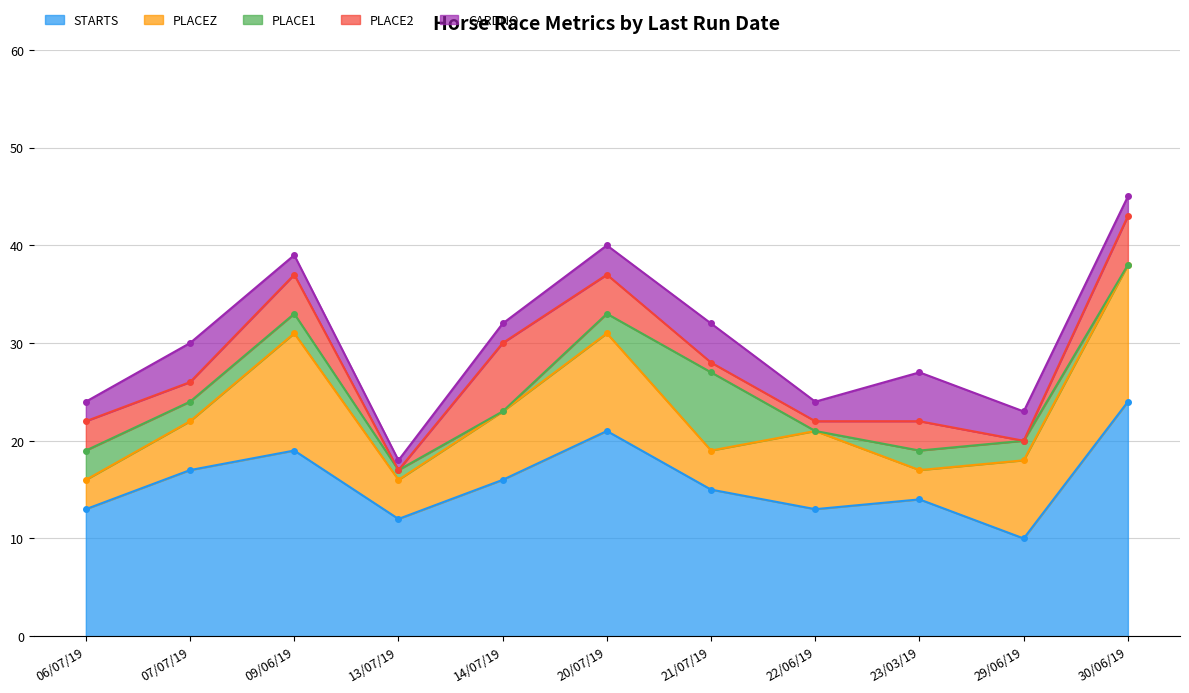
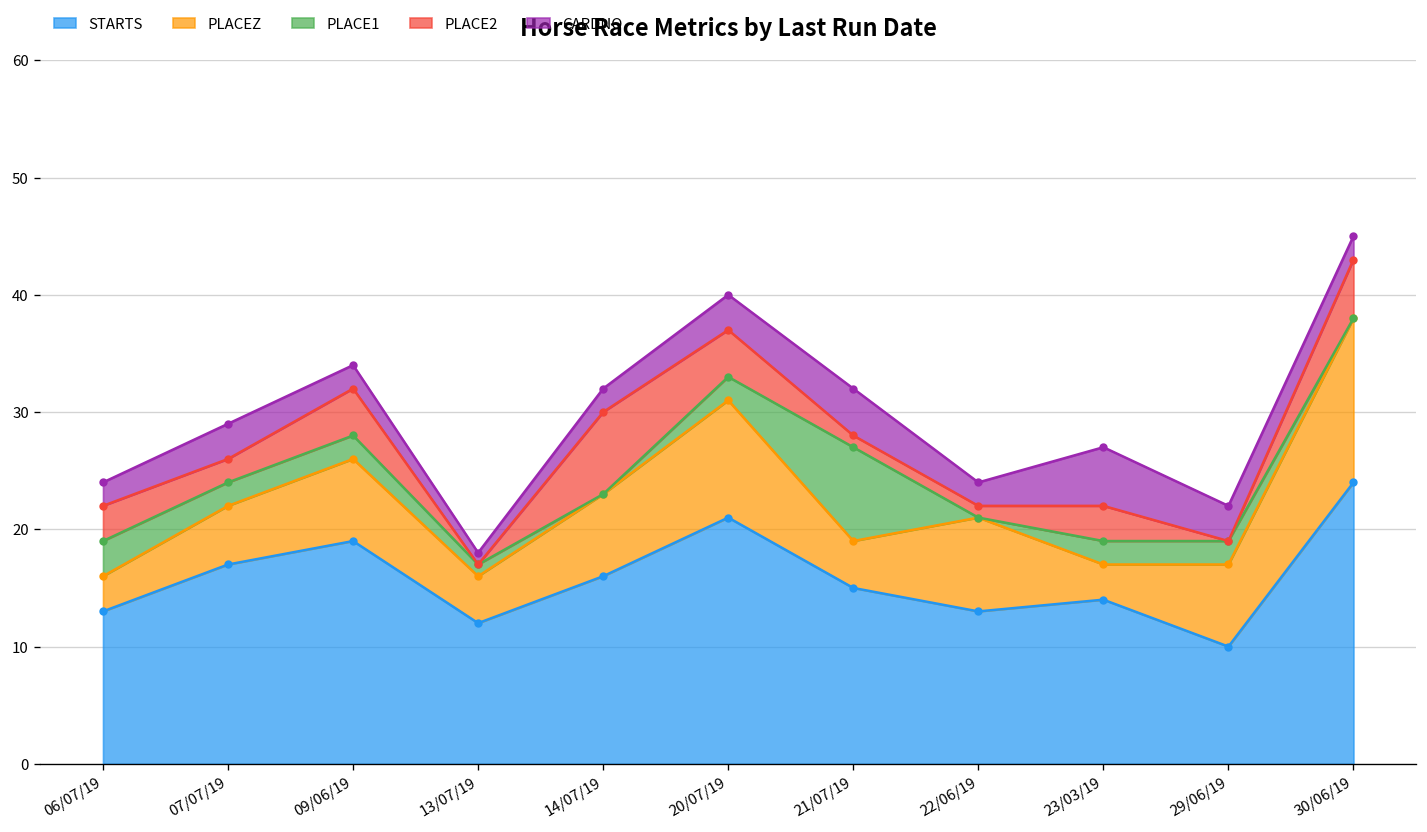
CARDNO, 07/07/19: 4 -> 3
PLACEZ, 09/06/19: 12 -> 7
PLACEZ, 29/06/19: 8 -> 7
